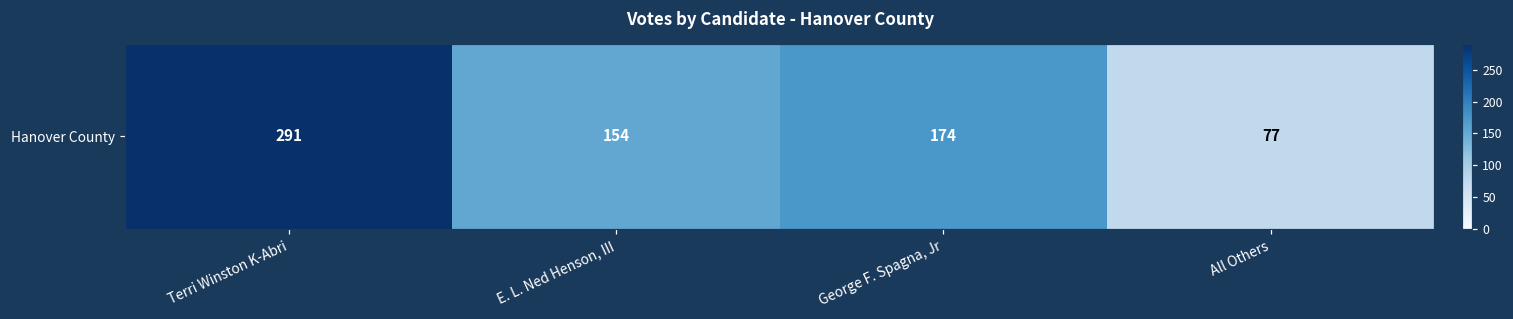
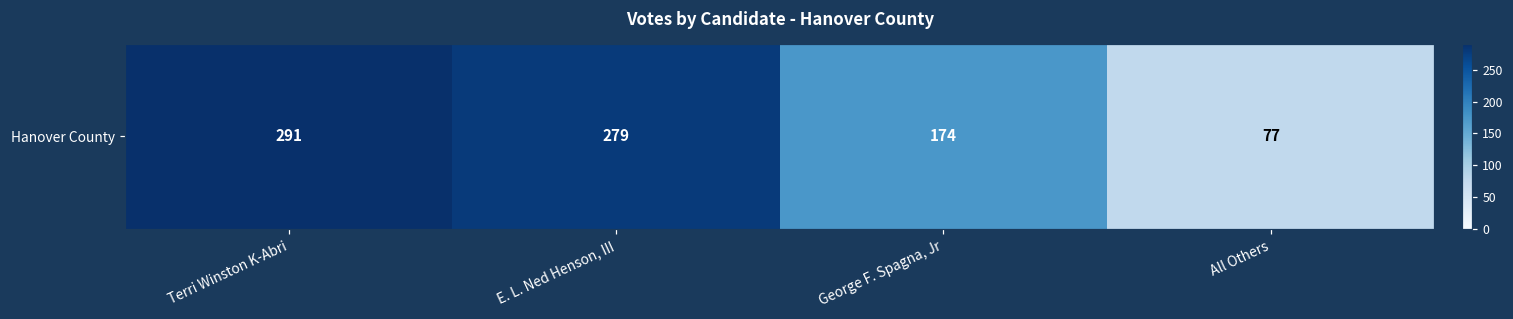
Hanover County, E. L. Ned Henson, III: 154 -> 279
